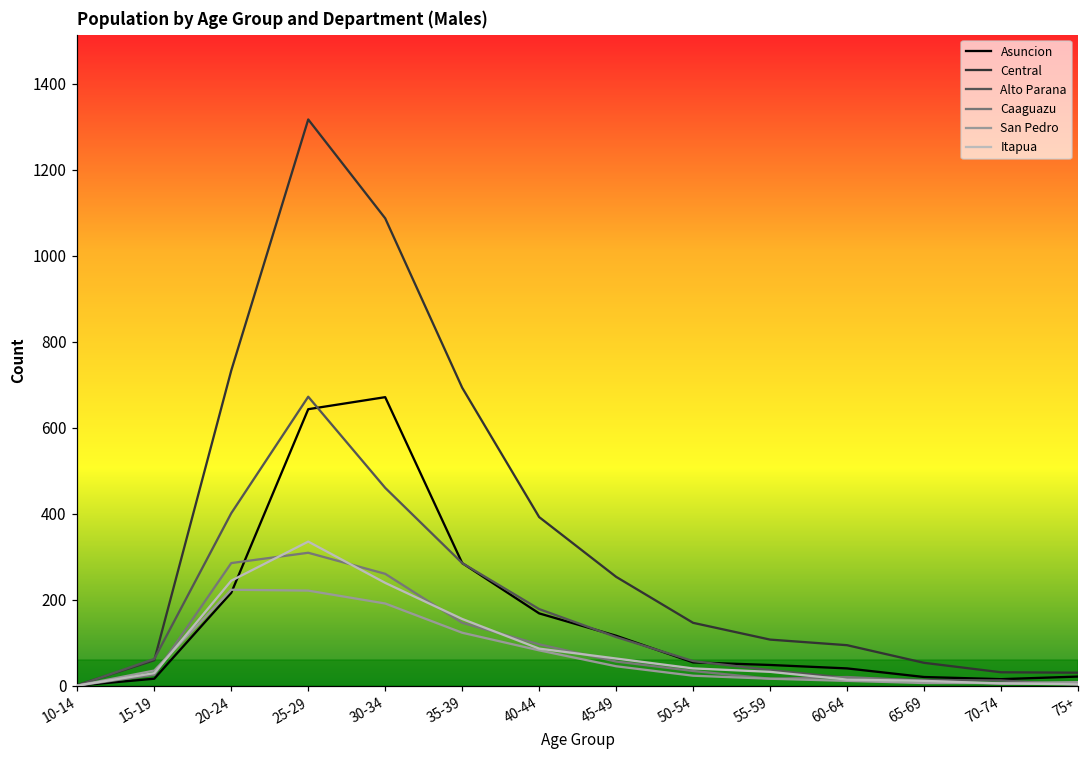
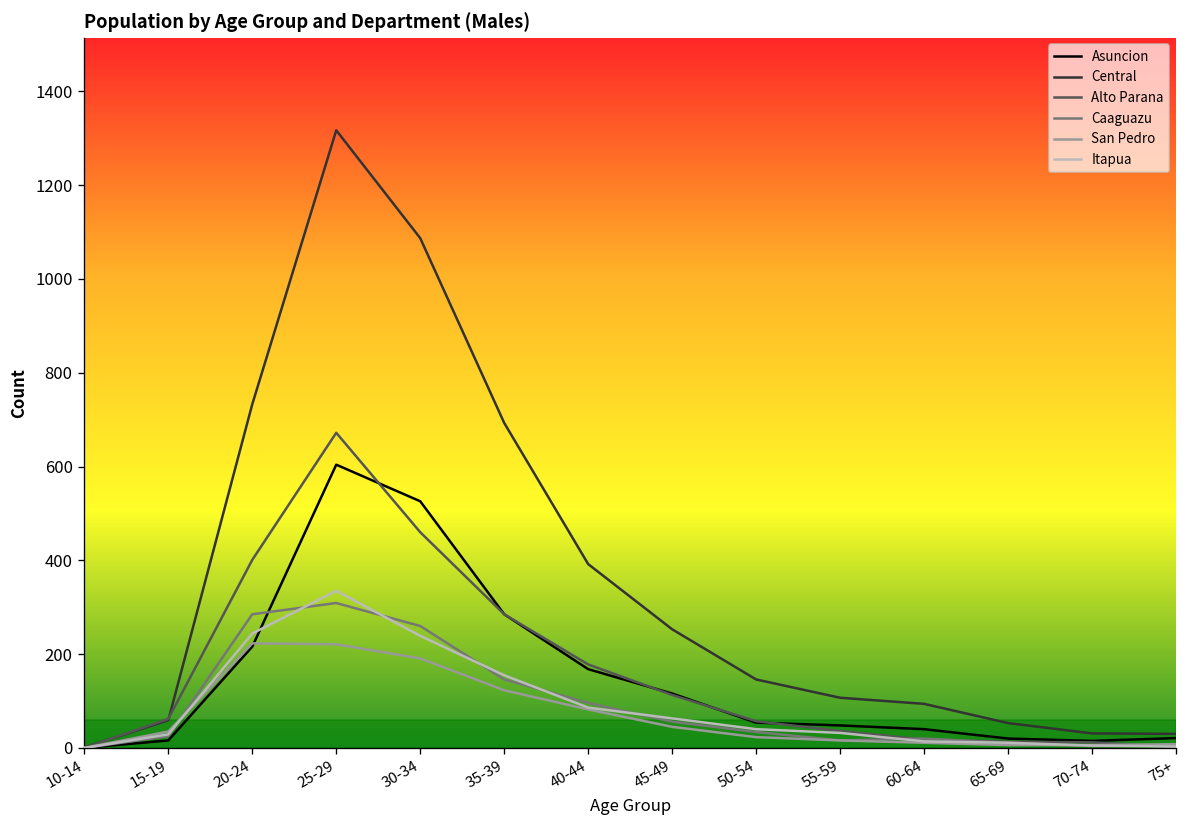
Asuncion, 25-29: 640 -> 600
Asuncion, 30-34: 670 -> 530
